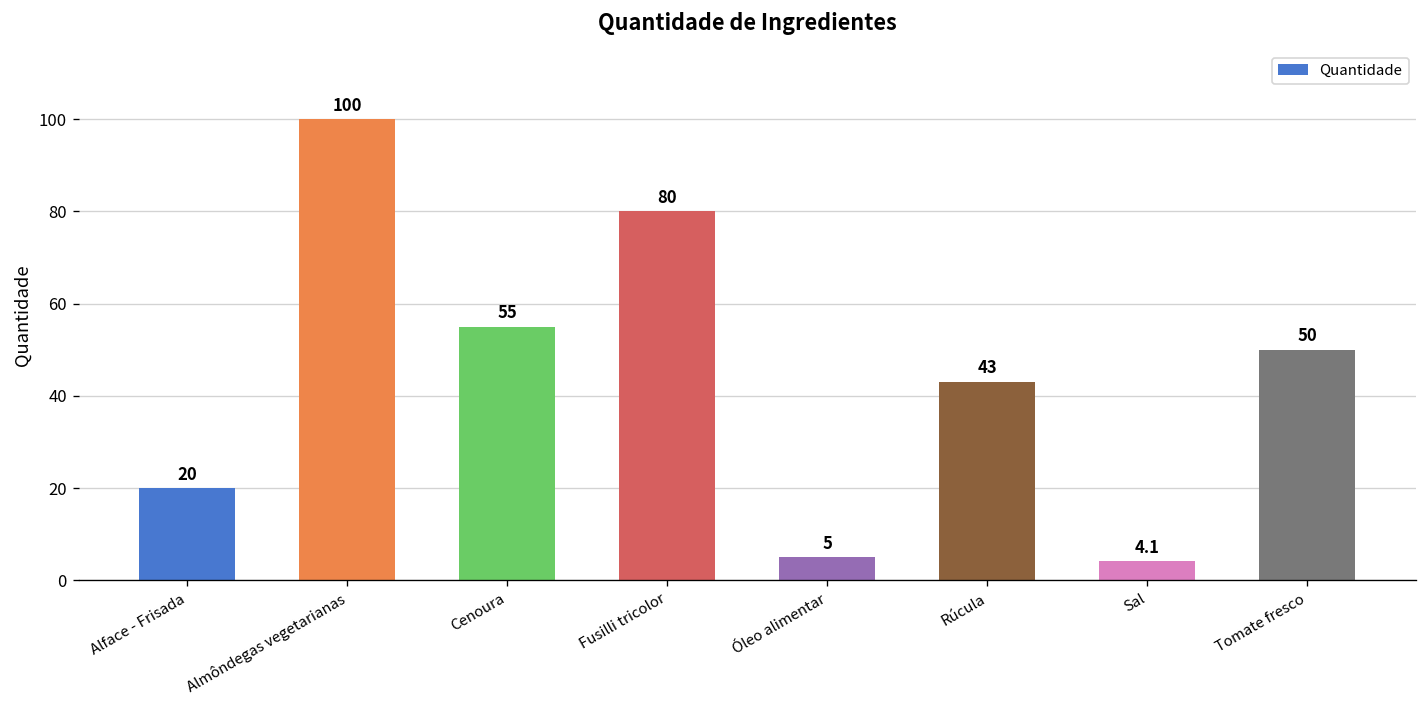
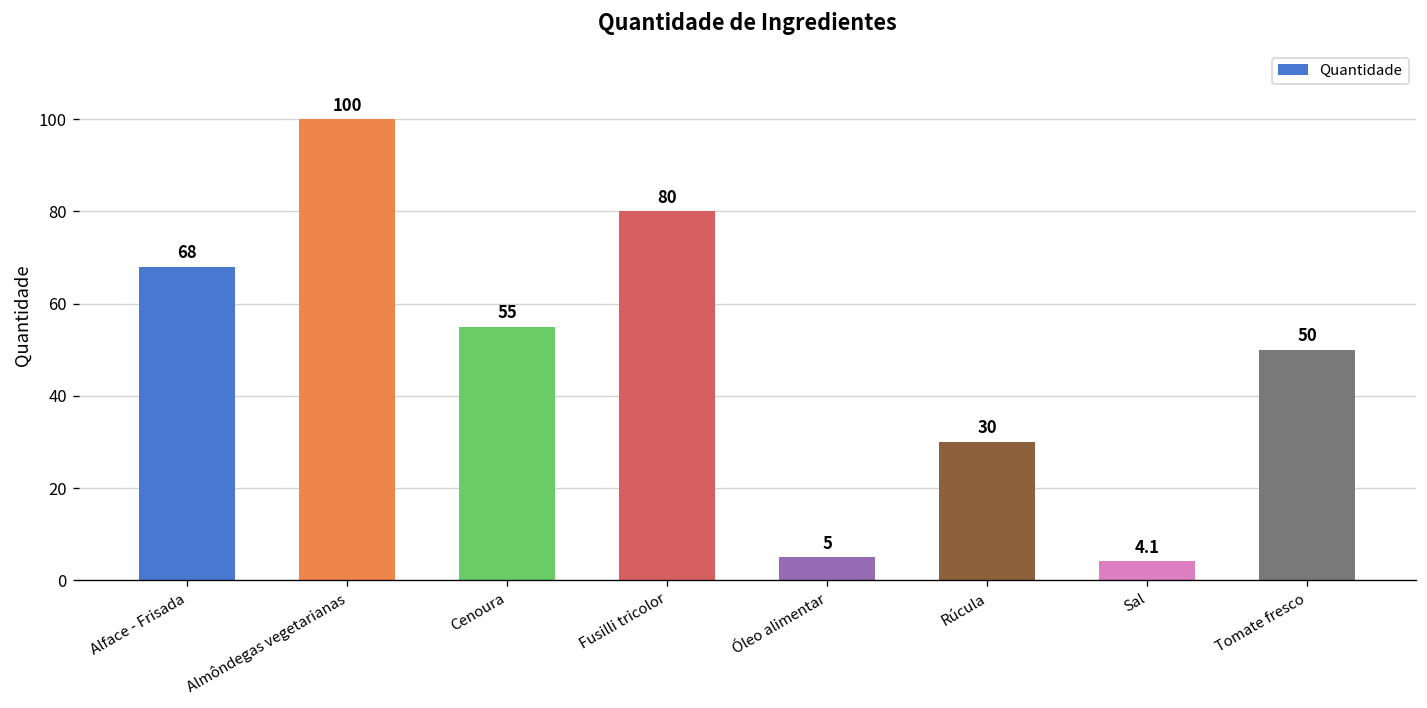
Alface - Frisada: 20 -> 68
Rúcula: 43 -> 30
